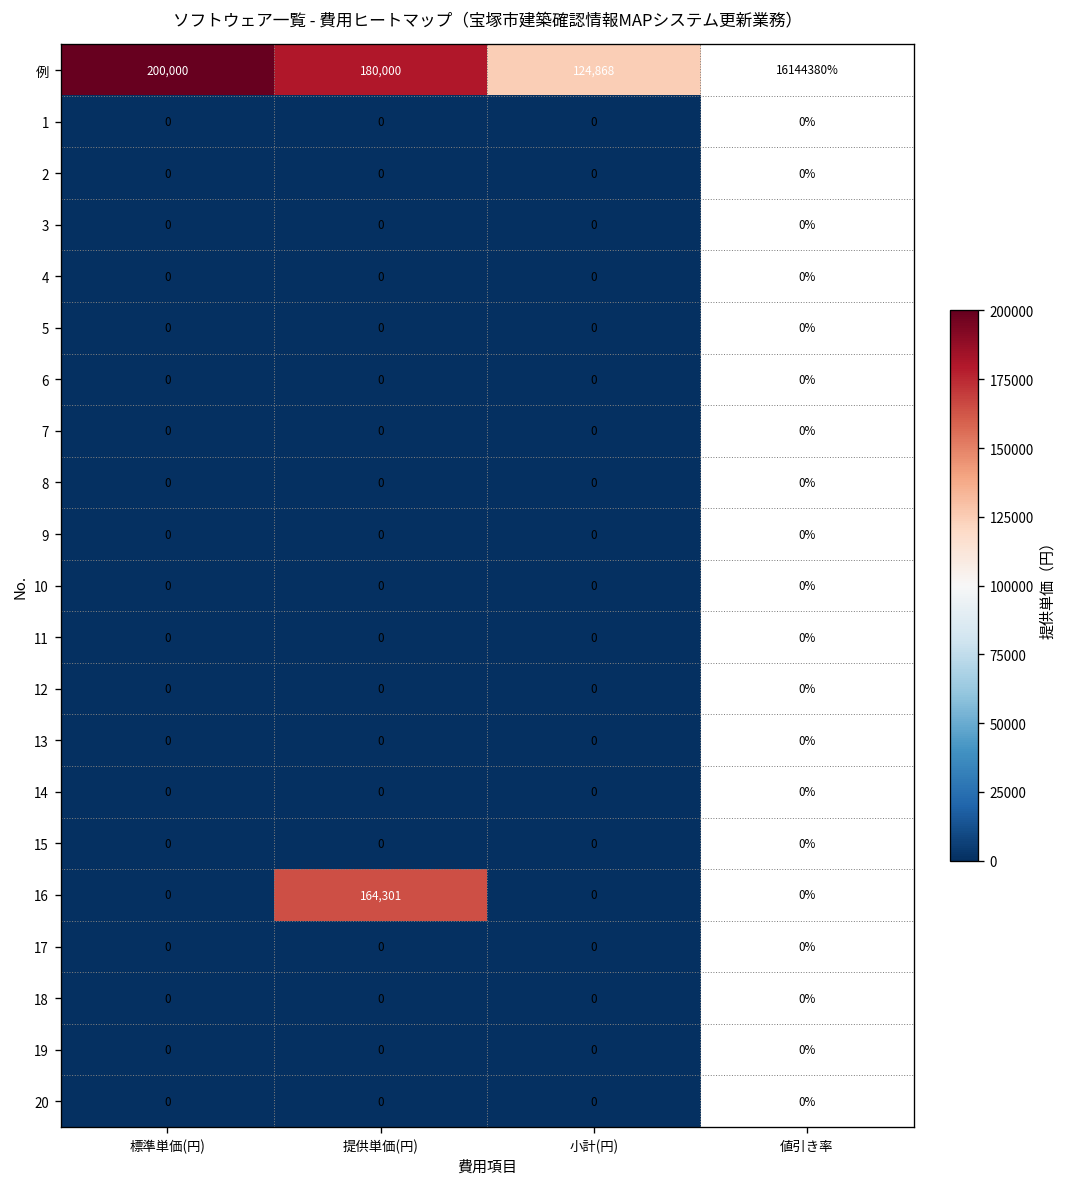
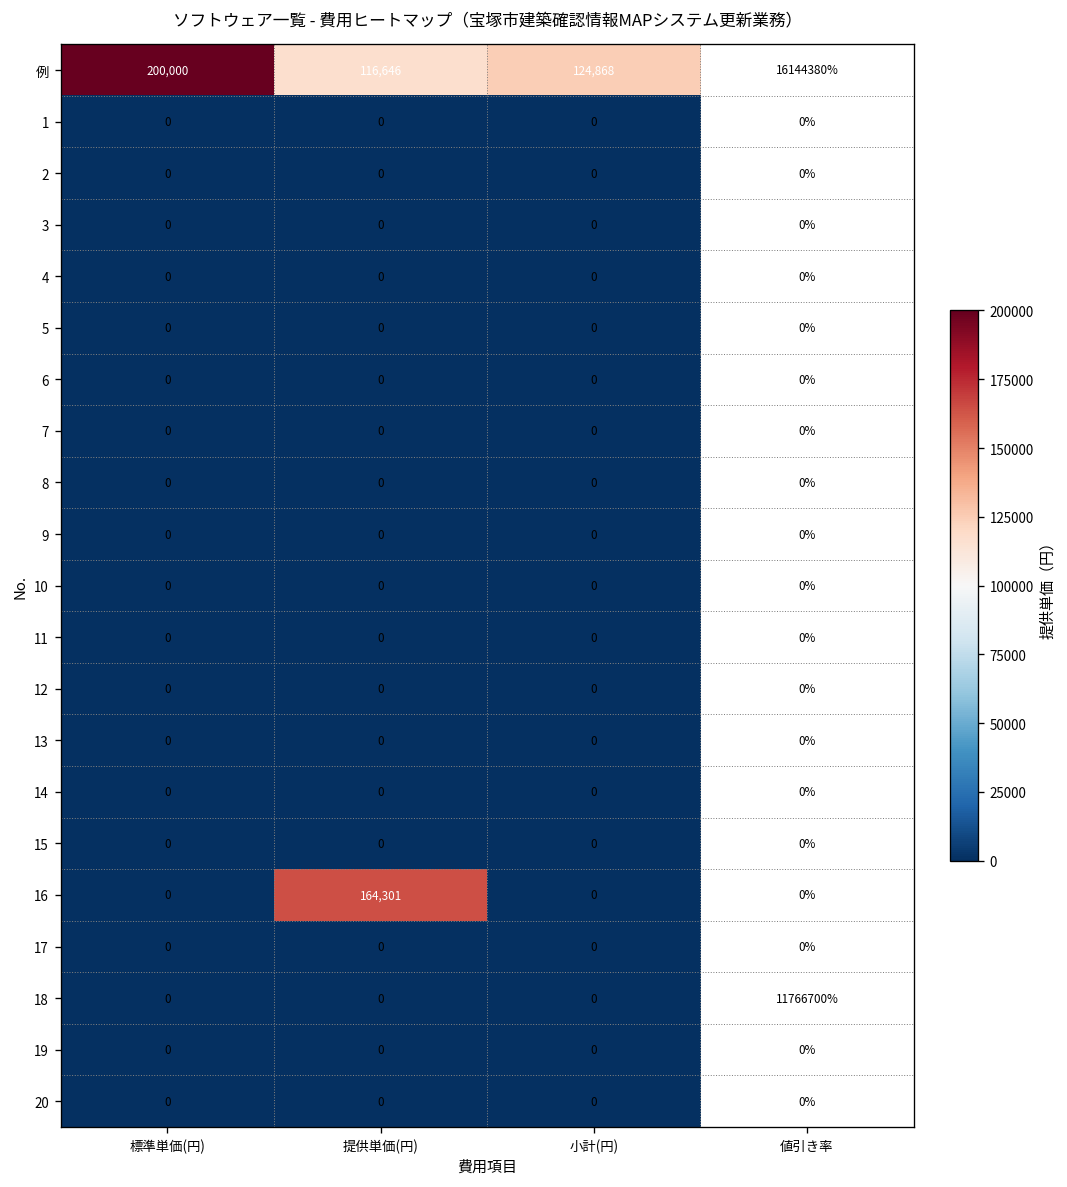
例, 提供単価(円): 180,000 -> 116,646
18, 値引き率: 0% -> 11766700%
